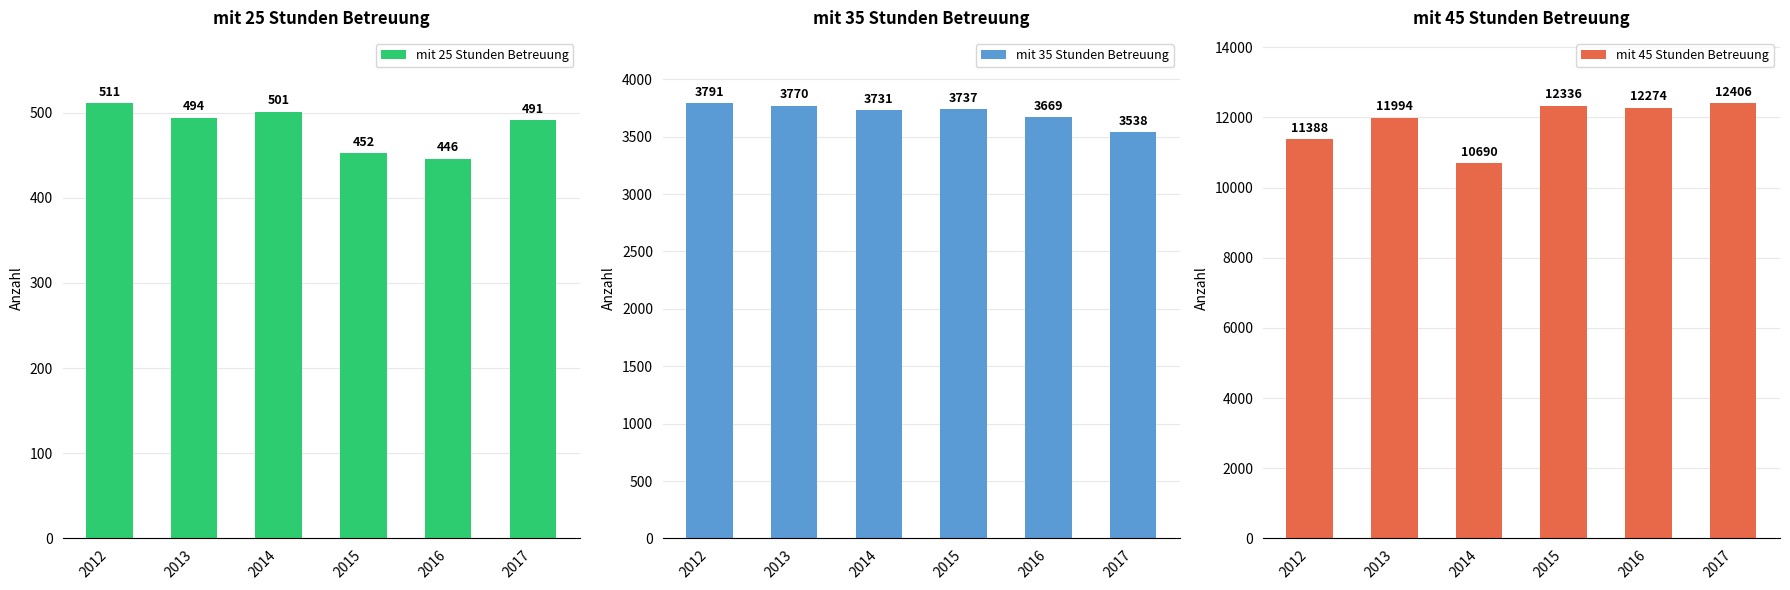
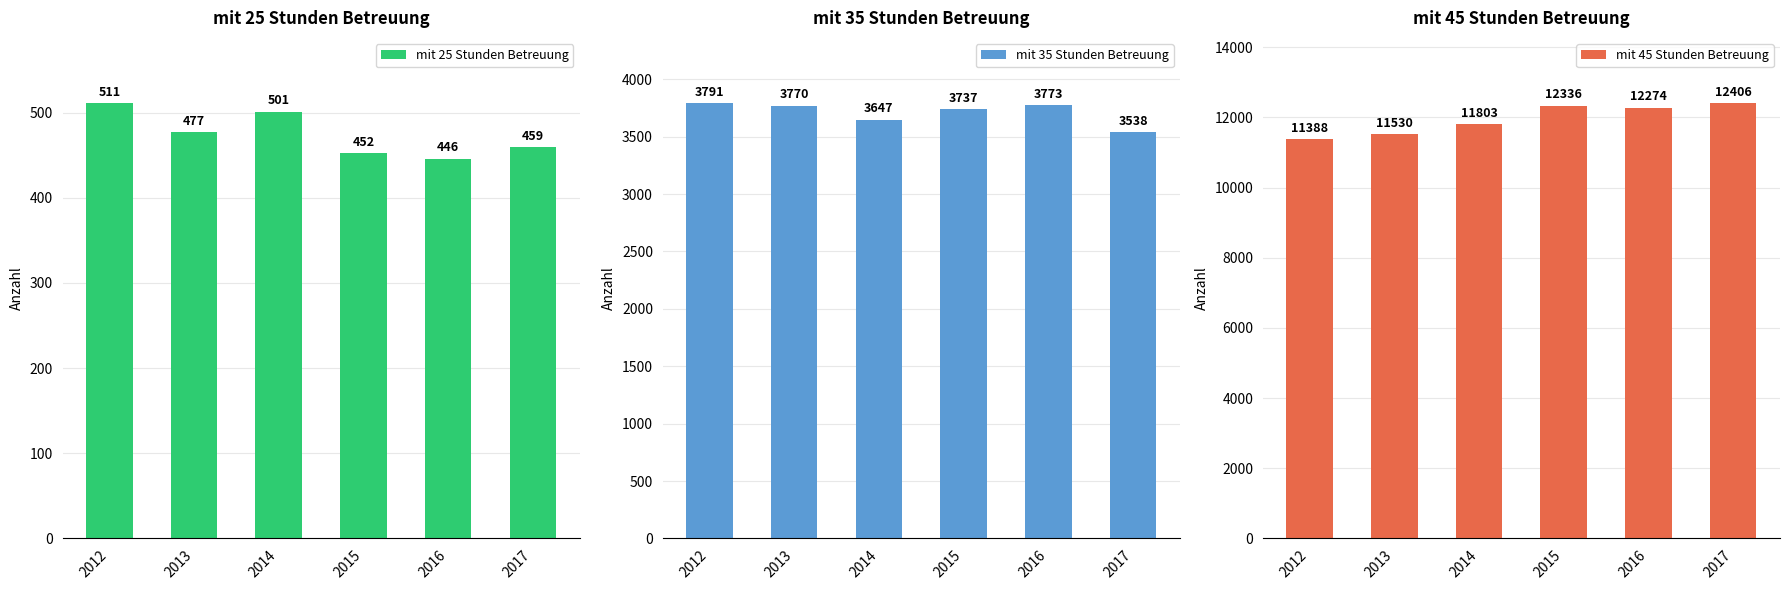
mit 25 Stunden Betreuung, 2013: 494 -> 477
mit 25 Stunden Betreuung, 2017: 491 -> 459
mit 35 Stunden Betreuung, 2014: 3731 -> 3647
mit 35 Stunden Betreuung, 2016: 3669 -> 3773
mit 45 Stunden Betreuung, 2013: 11994 -> 11530
mit 45 Stunden Betreuung, 2014: 10690 -> 11803
